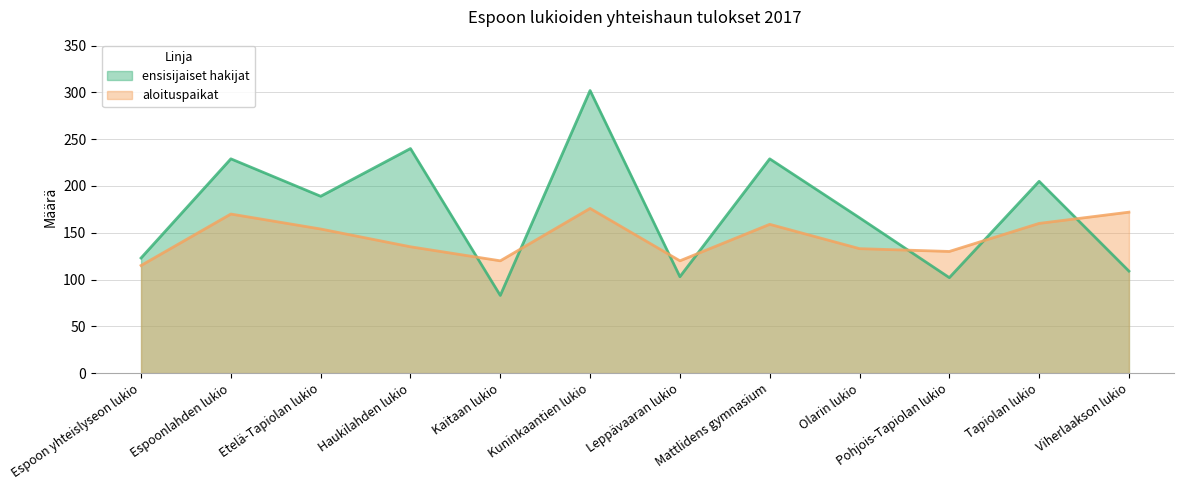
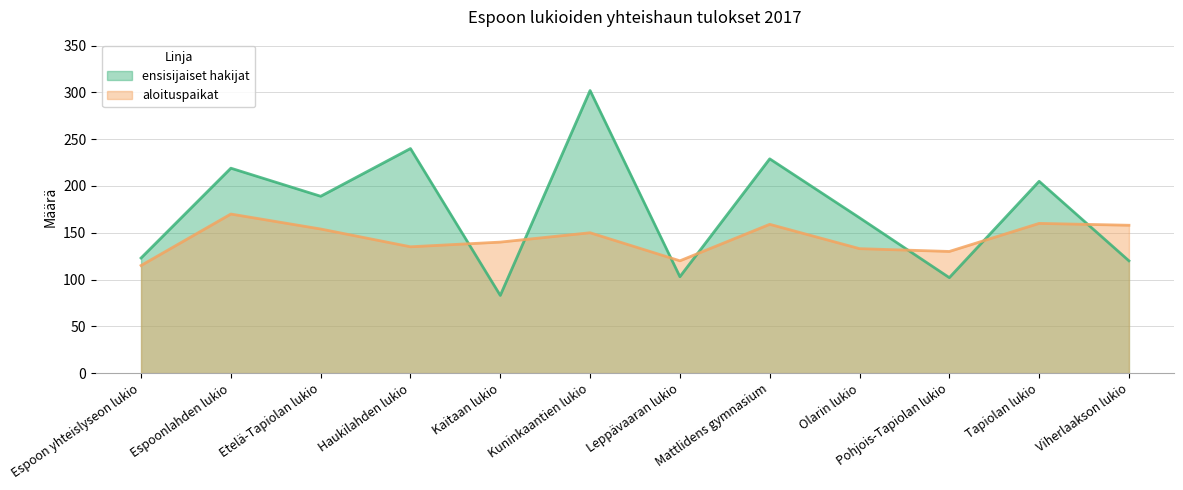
ensisijaiset hakijat, Espoonlahden lukio: 230 -> 220
aloituspaikat, Kaitaan lukio: 120 -> 140
aloituspaikat, Kuninkaantien lukio: 180 -> 150
ensisijaiset hakijat, Viherlaakson lukio: 110 -> 120
aloituspaikat, Viherlaakson lukio: 170 -> 160
